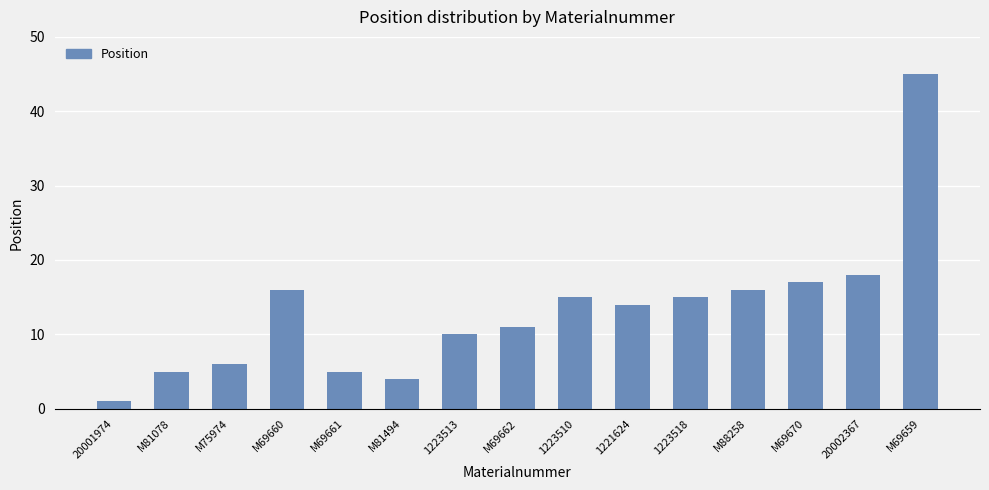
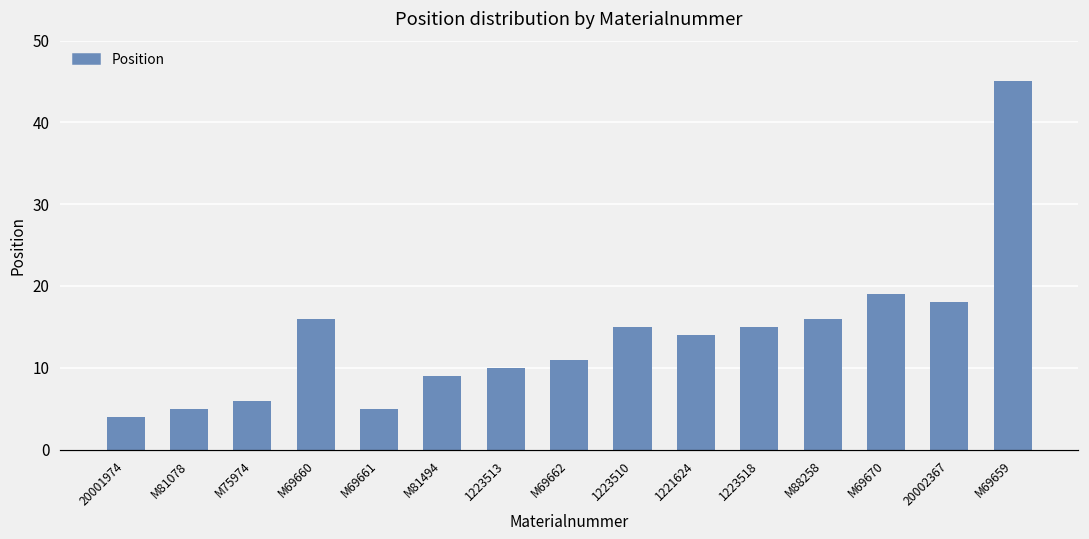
20001974: 1 -> 4
M81494: 4 -> 9
M69670: 17 -> 19
